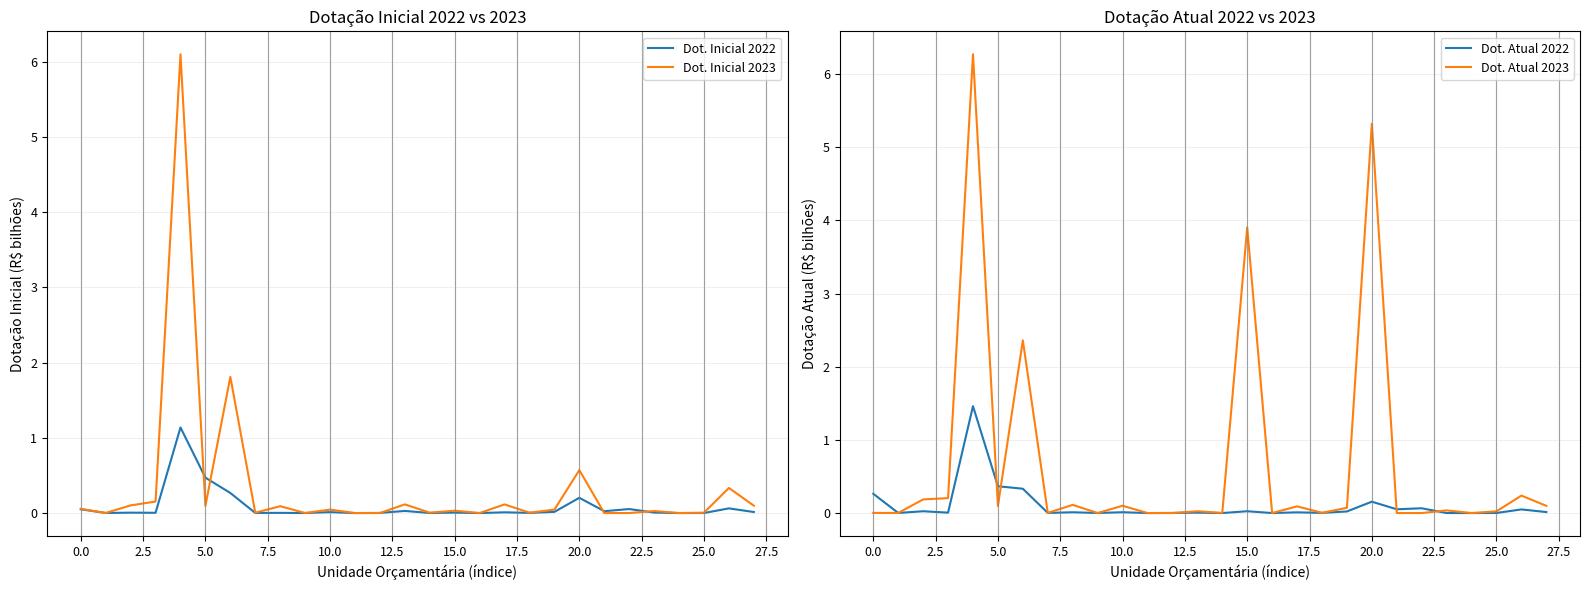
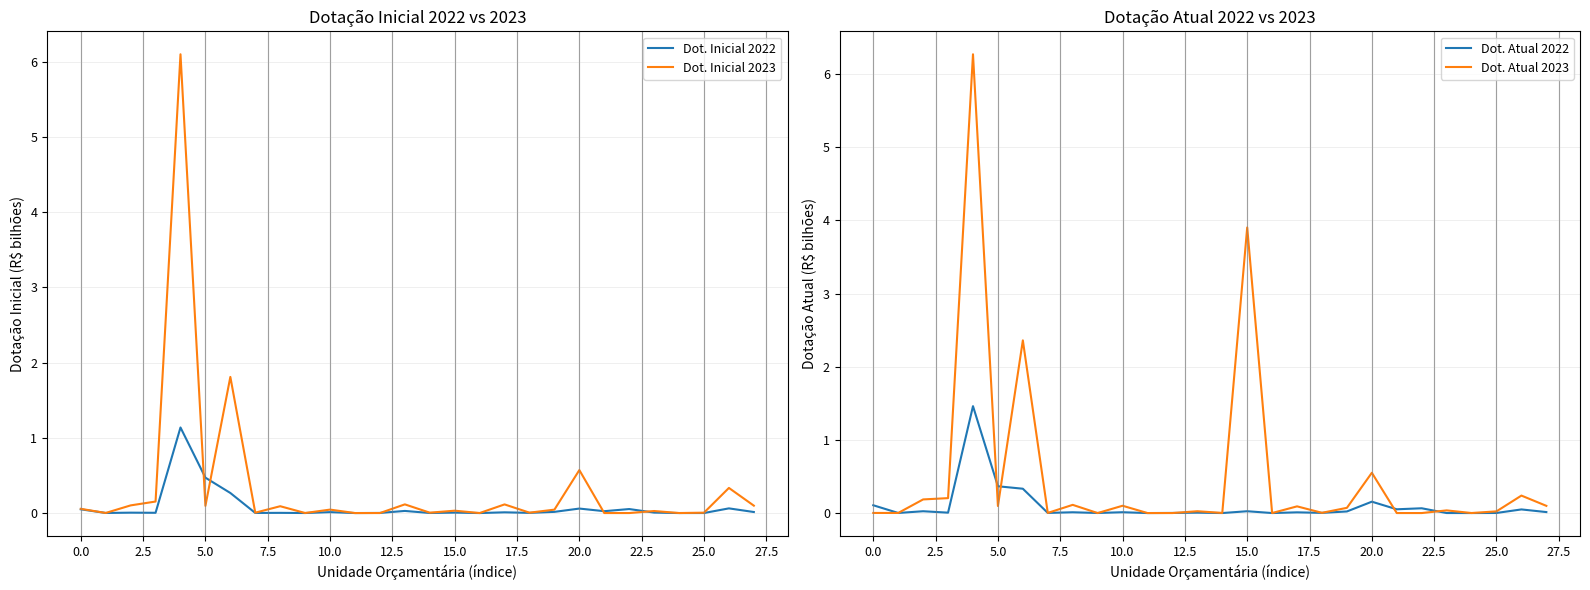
Dotação Inicial 2022 vs 2023, Dot. Inicial 2022, 20.0: 0.2 -> 0.1
Dotação Atual 2022 vs 2023, Dot. Atual 2022, 0.0: 0.3 -> 0.1
Dotação Atual 2022 vs 2023, Dot. Atual 2023, 20.0: 5.3 -> 0.6
